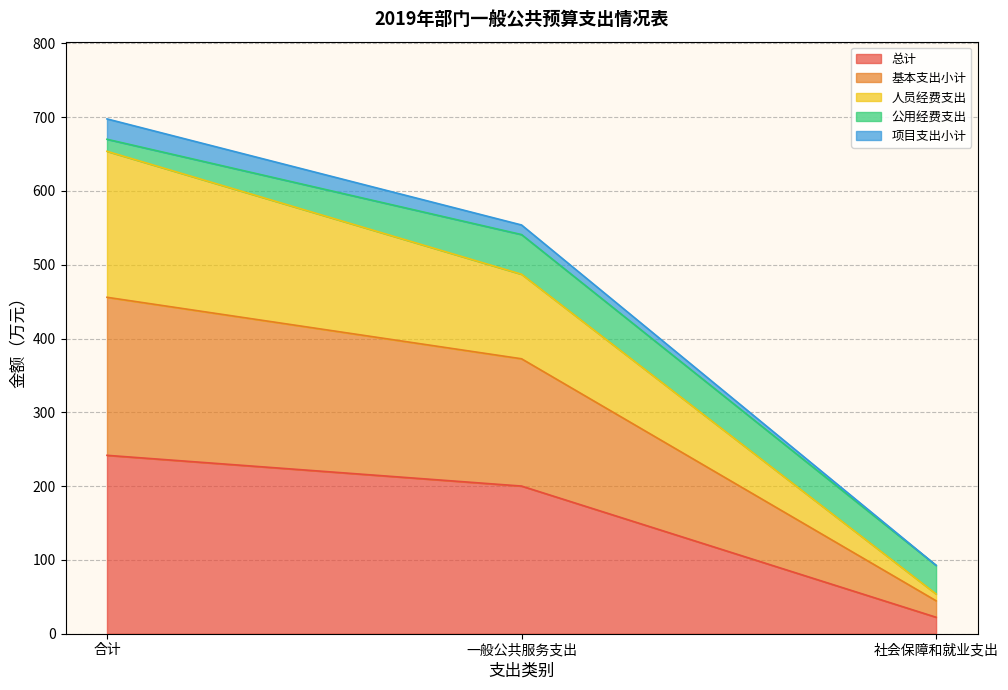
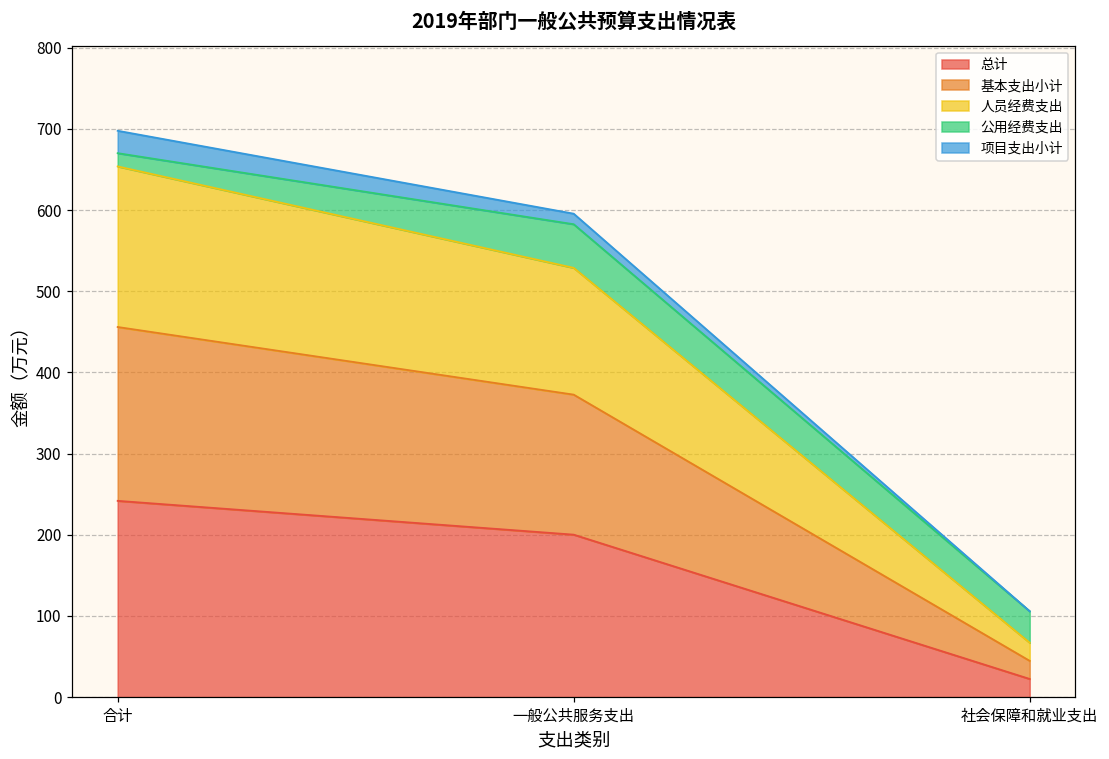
人员经费支出, 一般公共服务支出: 110 -> 160
人员经费支出, 社会保障和就业支出: 10 -> 20
